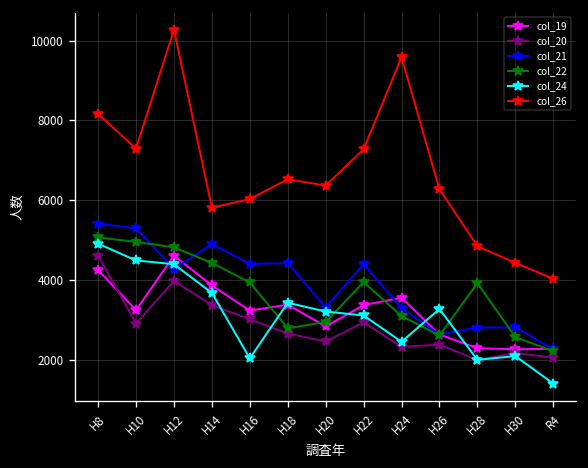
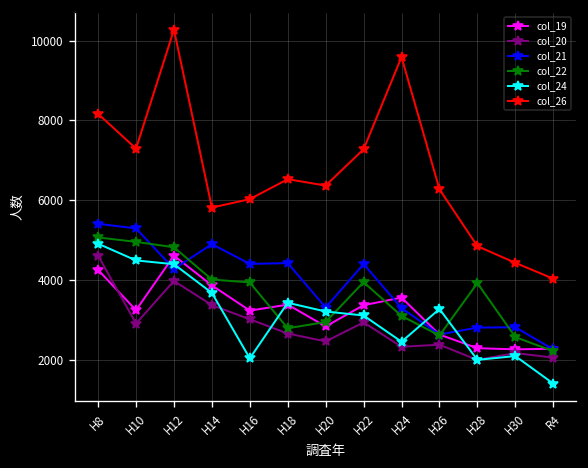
col_22, H14: 4400 -> 4000
